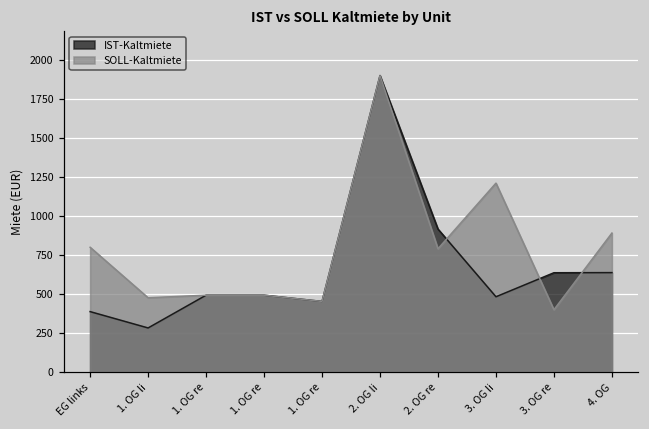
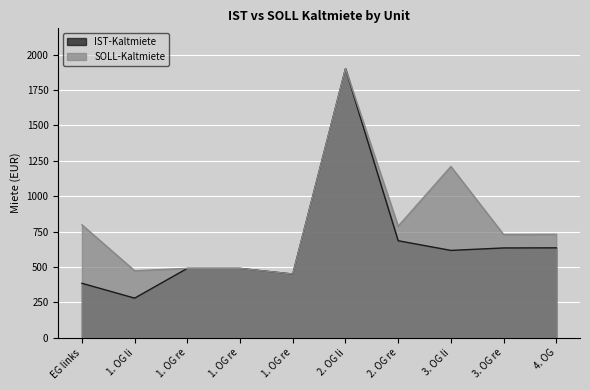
IST-Kaltmiete, 2. OG re: 910 -> 690
IST-Kaltmiete, 3. OG li: 480 -> 620
SOLL-Kaltmiete, 3. OG re: 400 -> 730
SOLL-Kaltmiete, 4. OG: 890 -> 730
